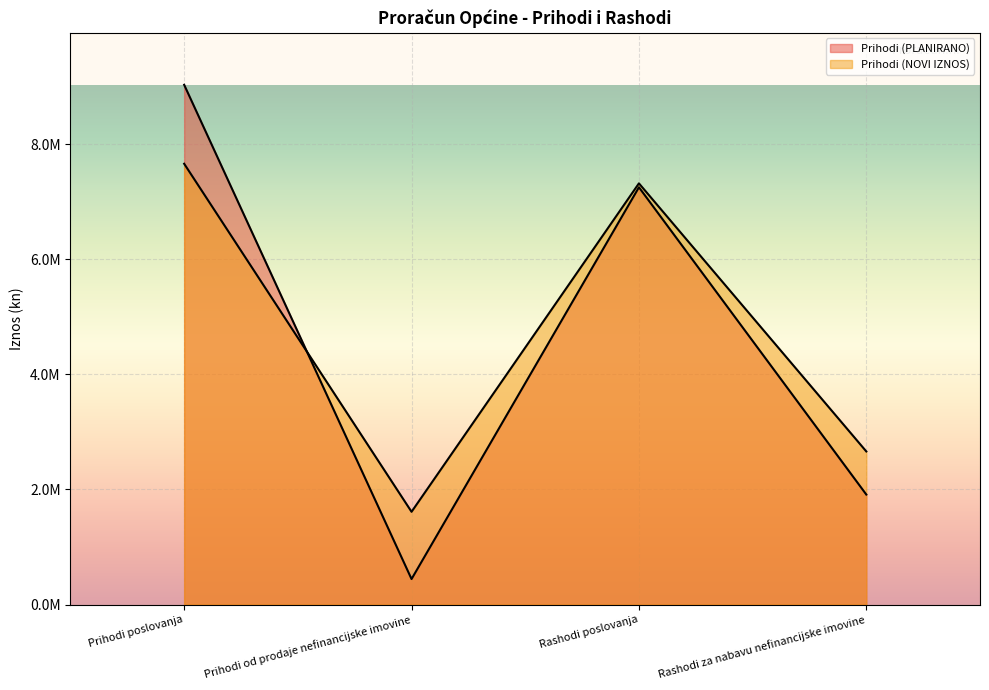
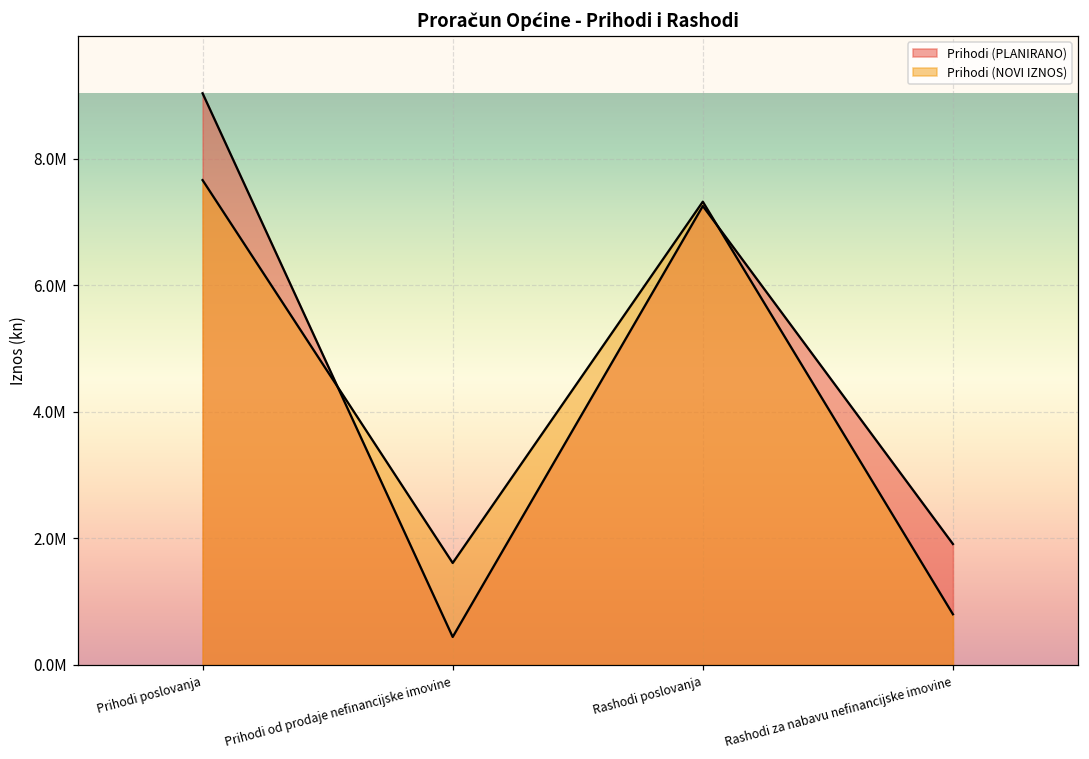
Prihodi (NOVI IZNOS), Rashodi za nabavu nefinancijske imovine: 2700000 -> 800000
